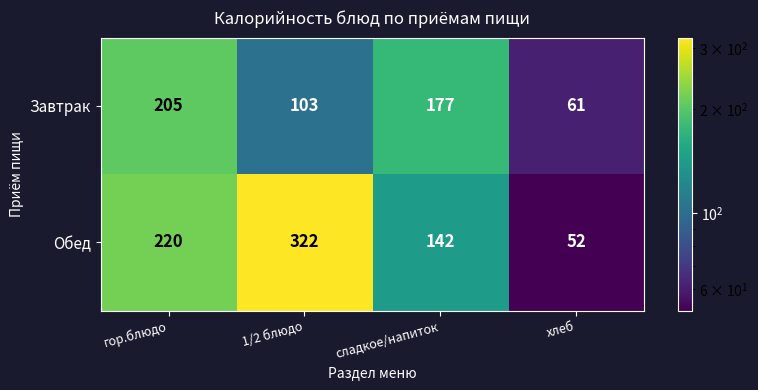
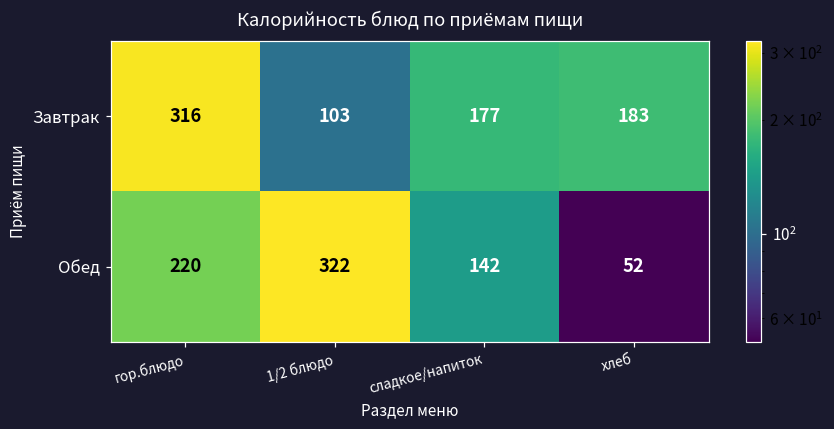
Завтрак, гор.блюдо: 205 -> 316
Завтрак, хлеб: 61 -> 183
